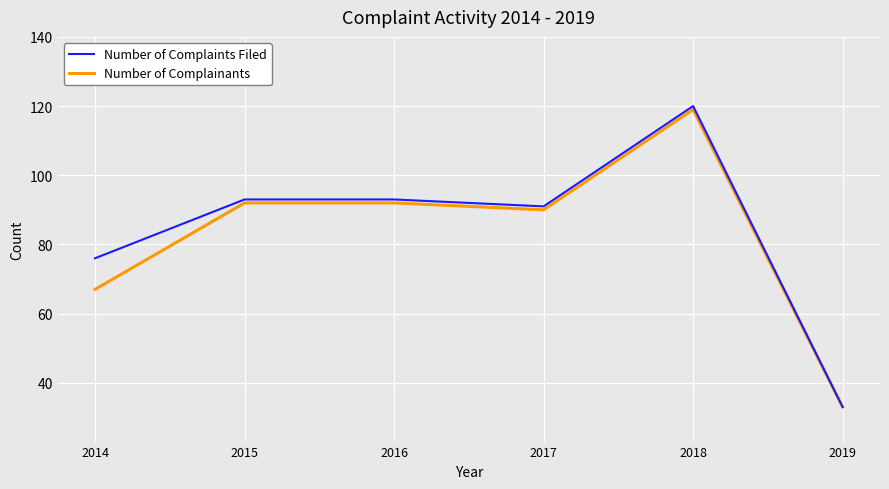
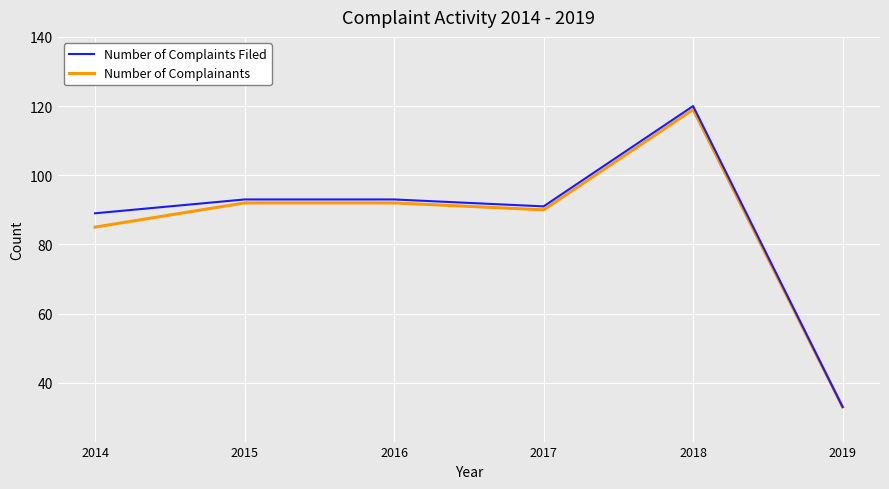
Number of Complaints Filed, 2014: 76 -> 89
Number of Complainants, 2014: 67 -> 85
